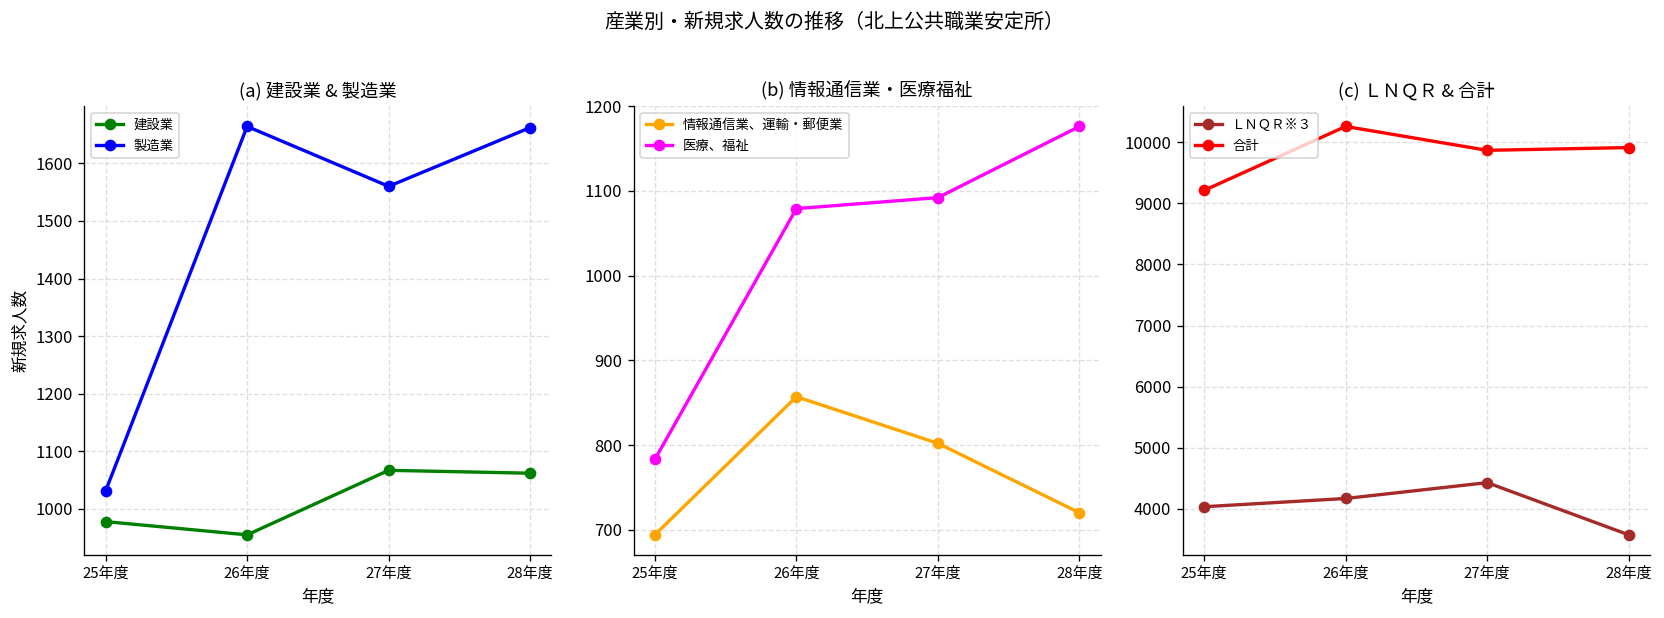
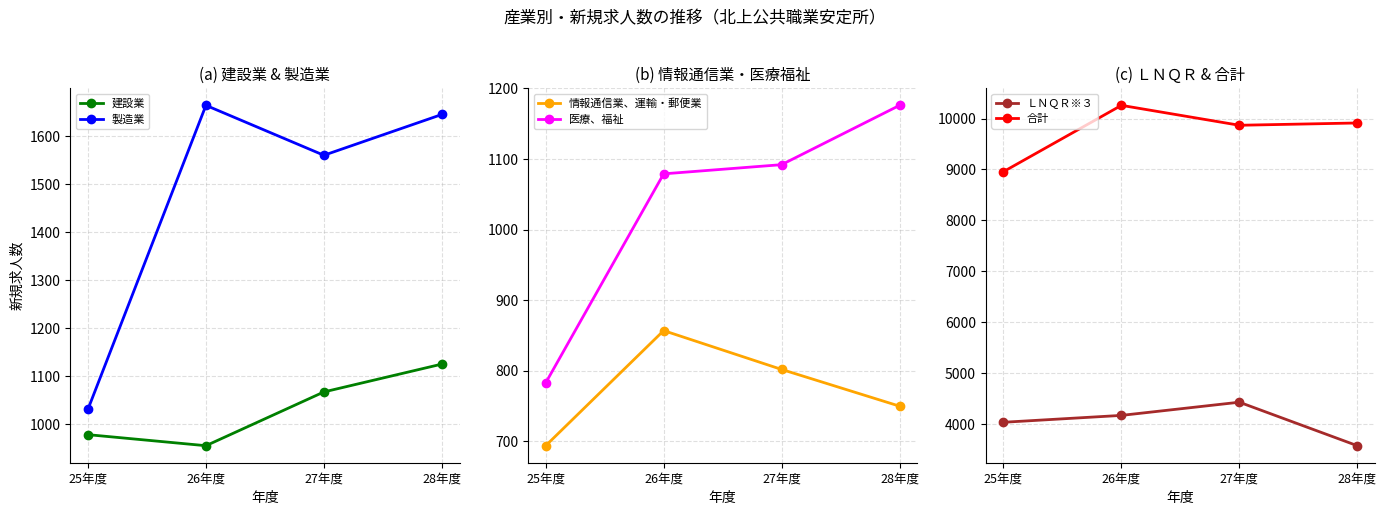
(a) 建設業 & 製造業, 建設業, 28年度: 1060 -> 1130
(a) 建設業 & 製造業, 製造業, 28年度: 1660 -> 1650
(b) 情報通信業・医療福祉, 情報通信業、運輸・郵便業, 28年度: 720 -> 750
(c) ＬＮＱＲ & 合計, 合計, 25年度: 9200 -> 9000
